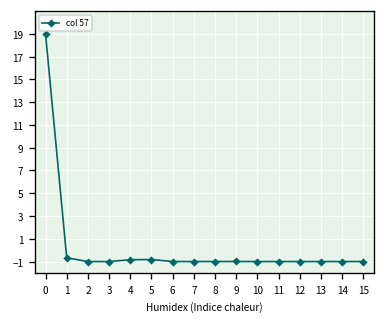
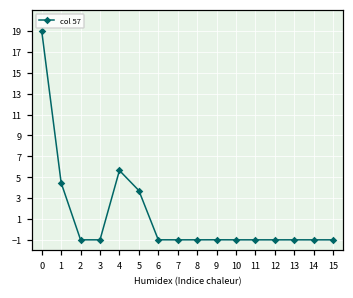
1: -1 -> 4
4: -1 -> 6
5: -1 -> 4
